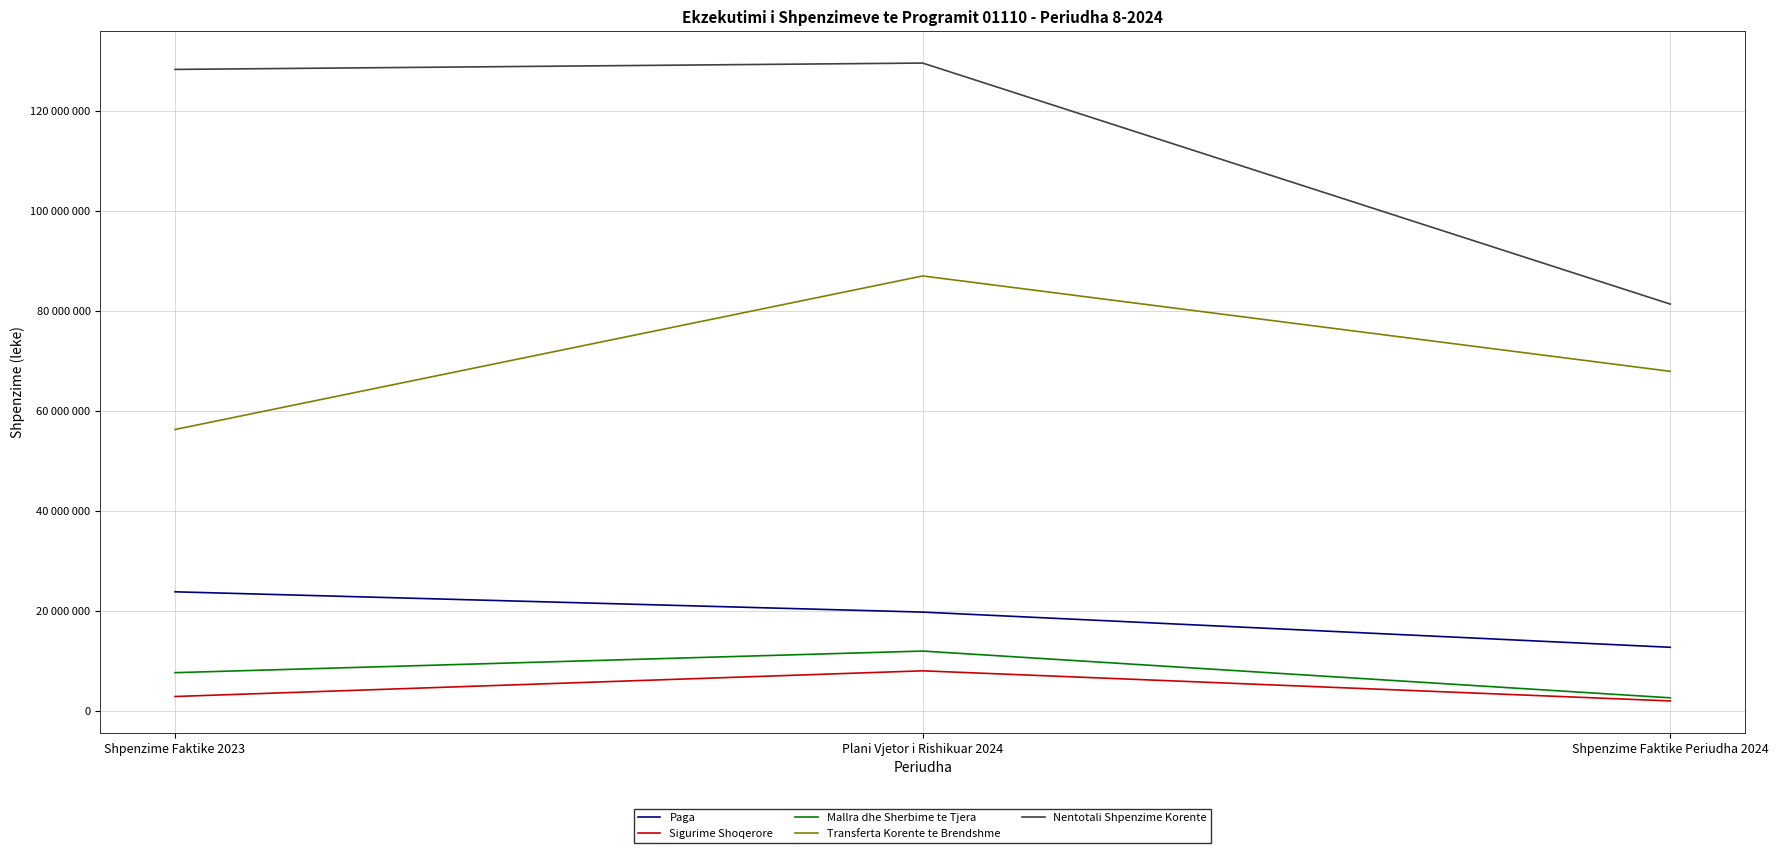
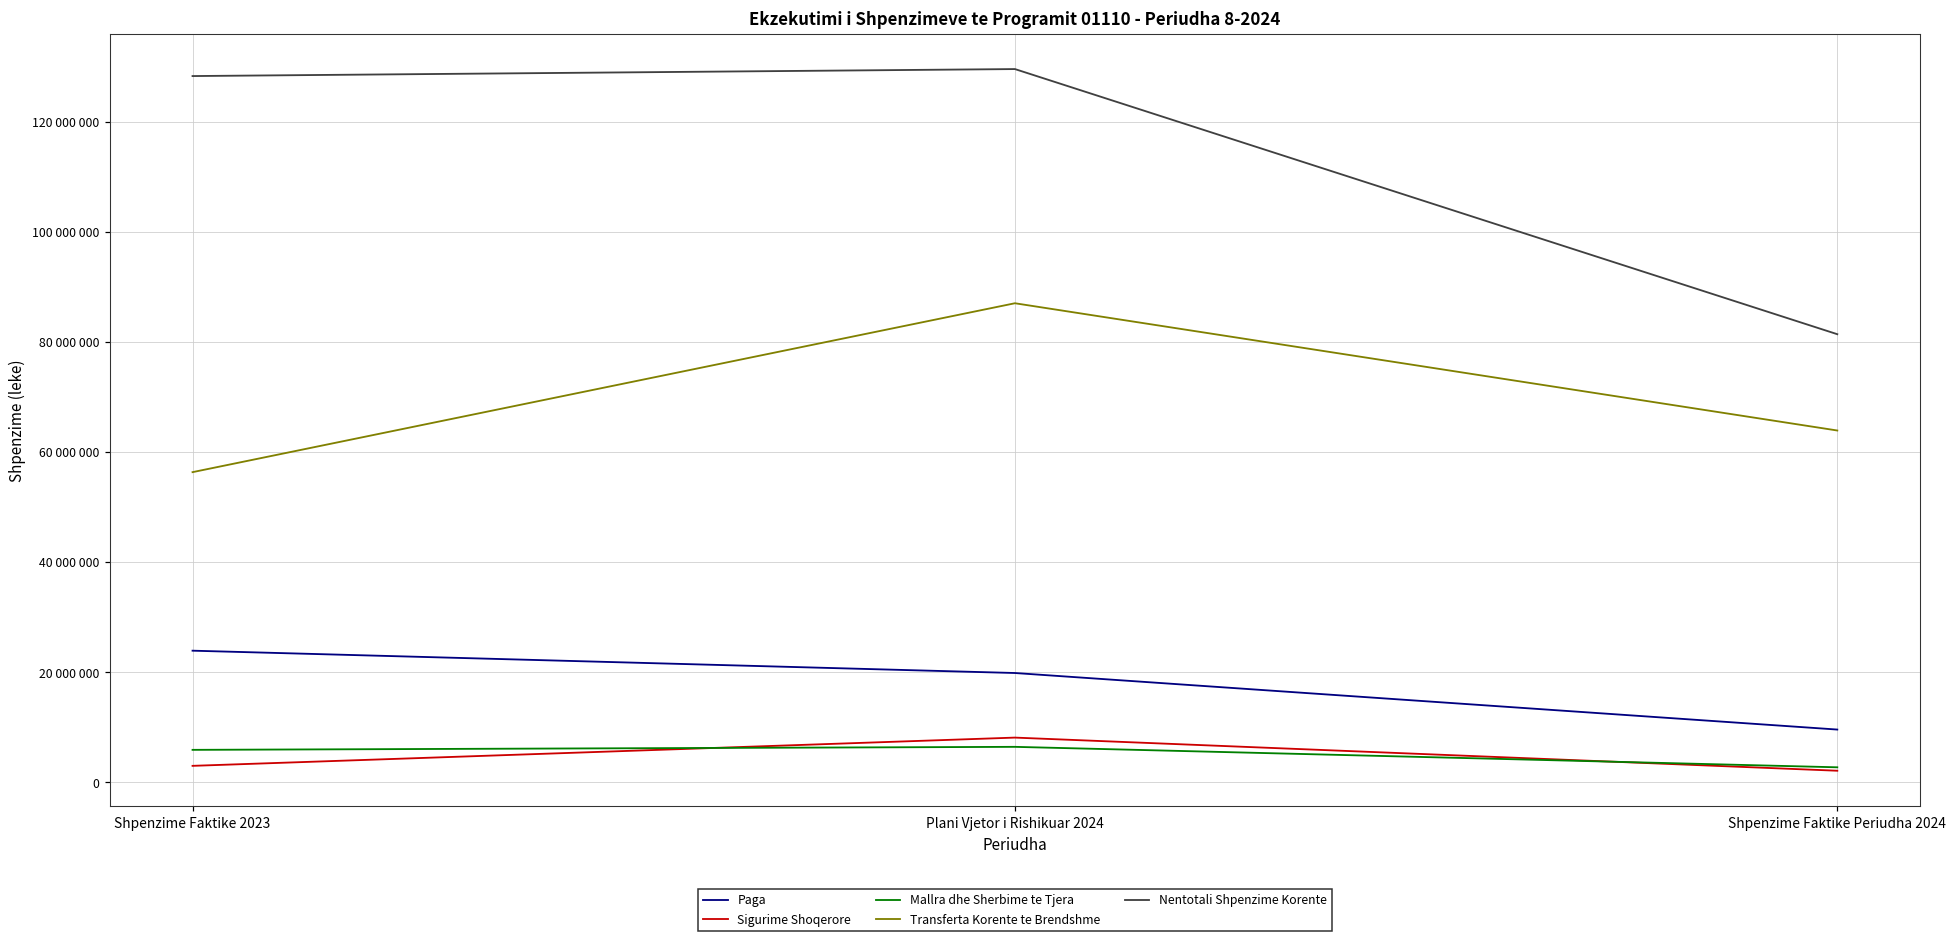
Mallra dhe Sherbime te Tjera, Shpenzime Faktike 2023: 8000000 -> 6000000
Mallra dhe Sherbime te Tjera, Plani Vjetor i Rishikuar 2024: 12000000 -> 6000000
Paga, Shpenzime Faktike Periudha 2024: 13000000 -> 10000000
Transferta Korente te Brendshme, Shpenzime Faktike Periudha 2024: 68000000 -> 64000000
